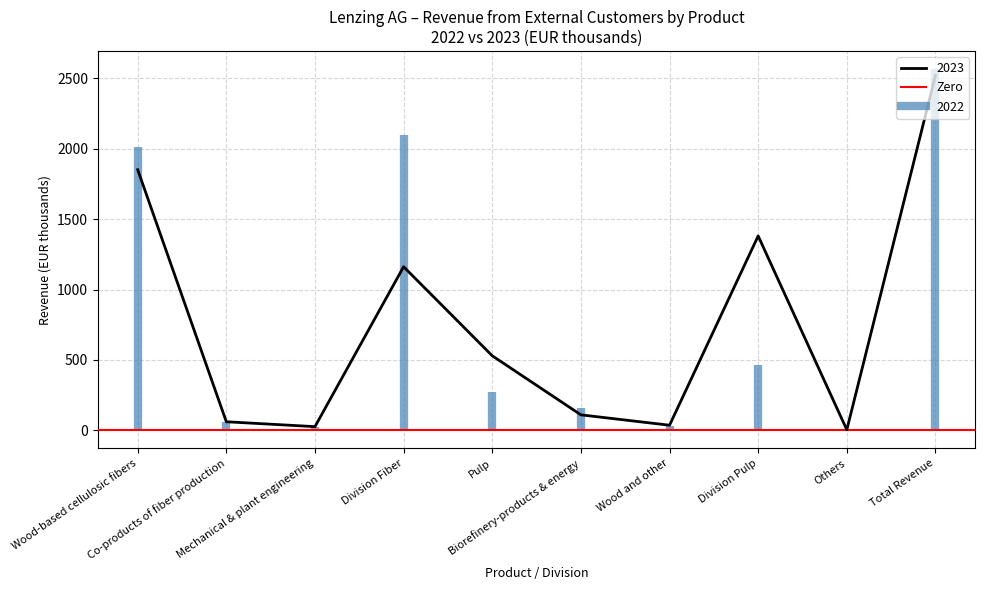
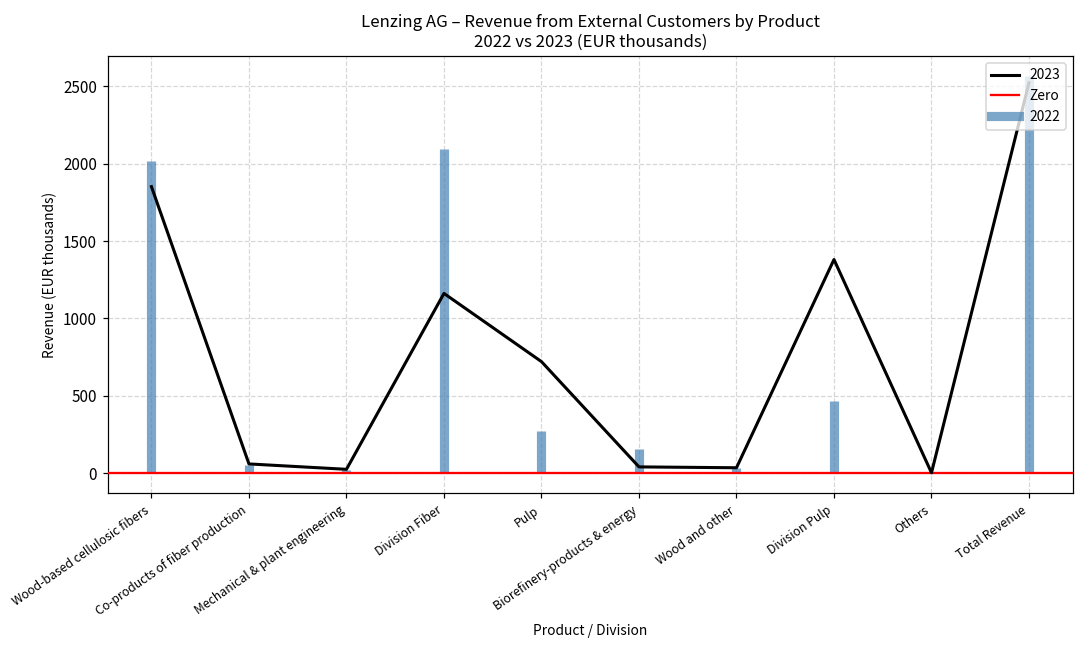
2023, Pulp: 530 -> 720
2023, Biorefinery-products & energy: 110 -> 40
